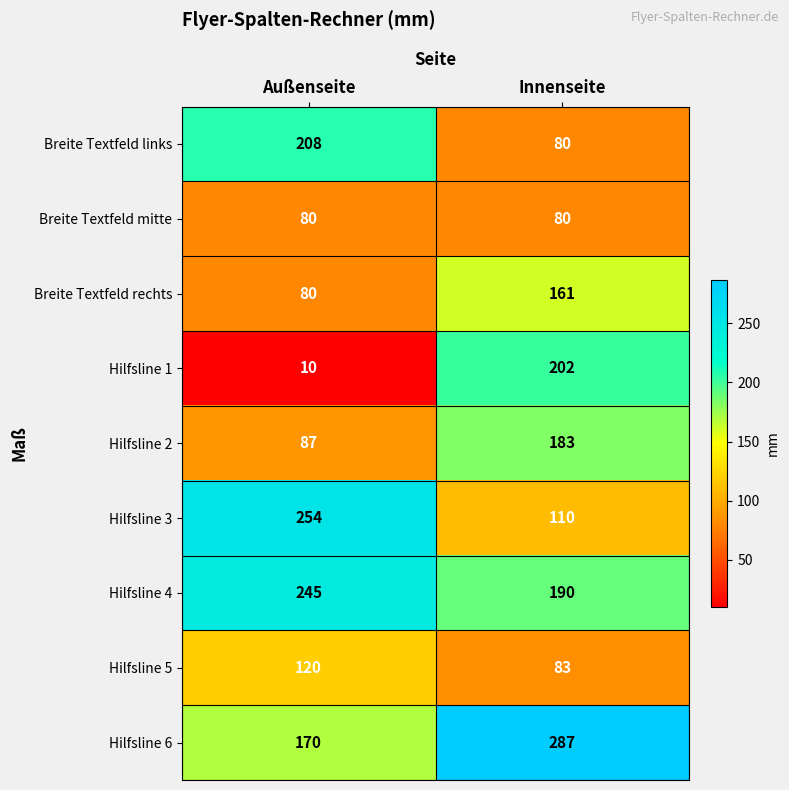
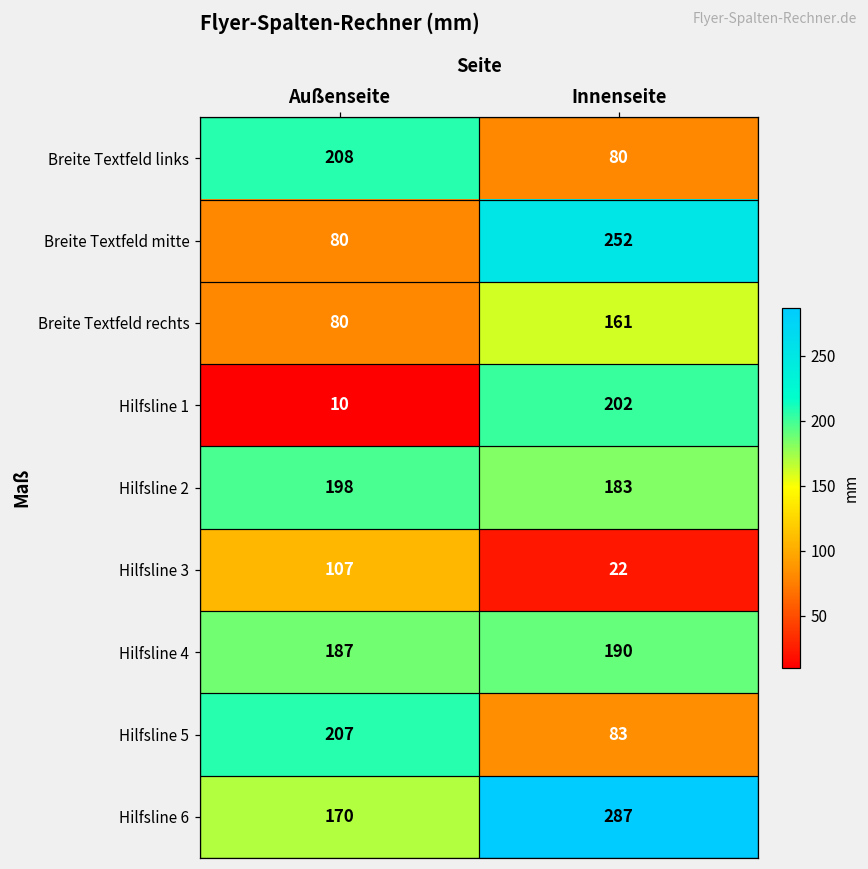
Breite Textfeld mitte, Innenseite: 80 -> 252
Hilfsline 2, Außenseite: 87 -> 198
Hilfsline 3, Außenseite: 254 -> 107
Hilfsline 3, Innenseite: 110 -> 22
Hilfsline 4, Außenseite: 245 -> 187
Hilfsline 5, Außenseite: 120 -> 207
